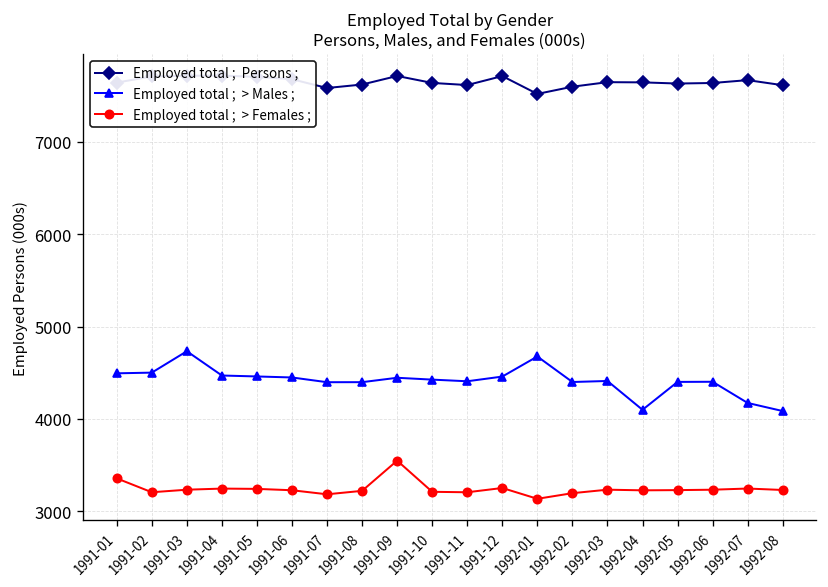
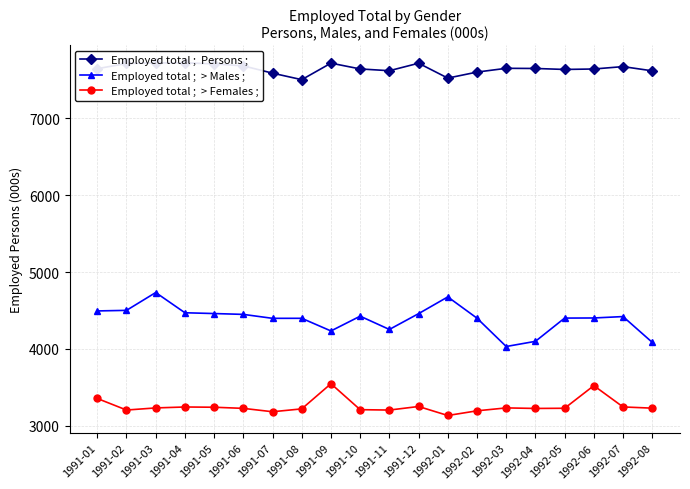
Employed total ; Persons ;, 1991-08: 7600 -> 7500
Employed total ; > Males ;, 1991-09: 4400 -> 4200
Employed total ; > Males ;, 1991-11: 4400 -> 4300
Employed total ; > Males ;, 1992-03: 4400 -> 4000
Employed total ; > Females ;, 1992-06: 3200 -> 3500
Employed total ; > Males ;, 1992-07: 4200 -> 4400
